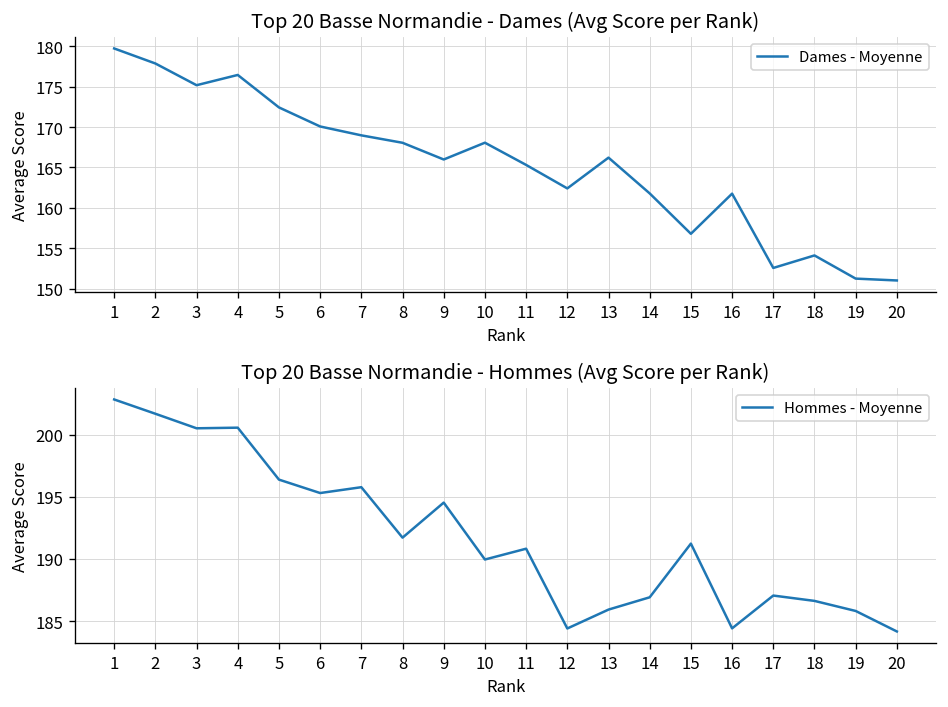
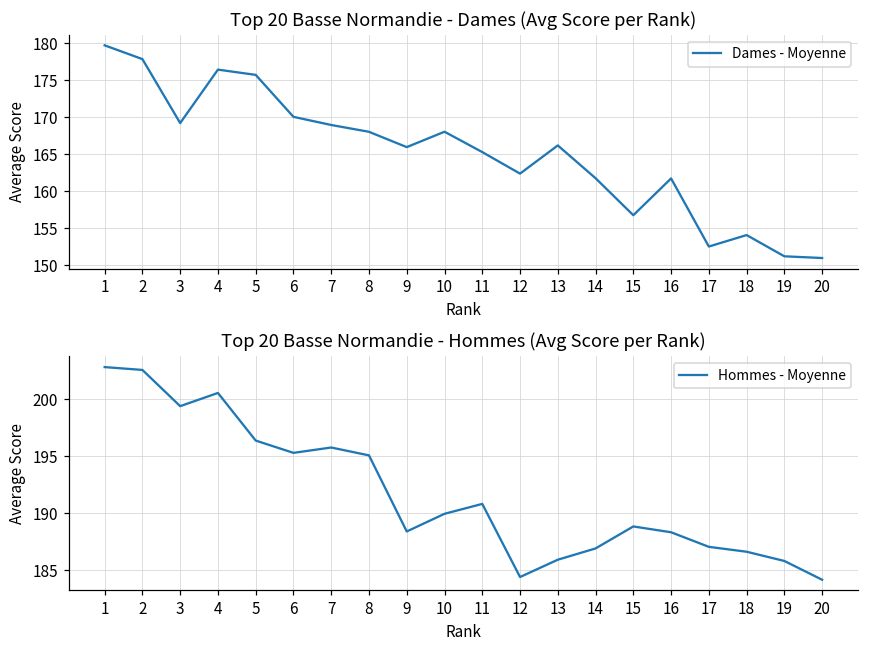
Top 20 Basse Normandie - Dames (Avg Score per Rank), 3: 175 -> 169
Top 20 Basse Normandie - Dames (Avg Score per Rank), 5: 172 -> 176
Top 20 Basse Normandie - Hommes (Avg Score per Rank), 2: 201.7 -> 202.6
Top 20 Basse Normandie - Hommes (Avg Score per Rank), 3: 200.5 -> 199.4
Top 20 Basse Normandie - Hommes (Avg Score per Rank), 8: 191.7 -> 195.1
Top 20 Basse Normandie - Hommes (Avg Score per Rank), 9: 194.5 -> 188.4
Top 20 Basse Normandie - Hommes (Avg Score per Rank), 15: 191.2 -> 188.8
Top 20 Basse Normandie - Hommes (Avg Score per Rank), 16: 184.4 -> 188.3
